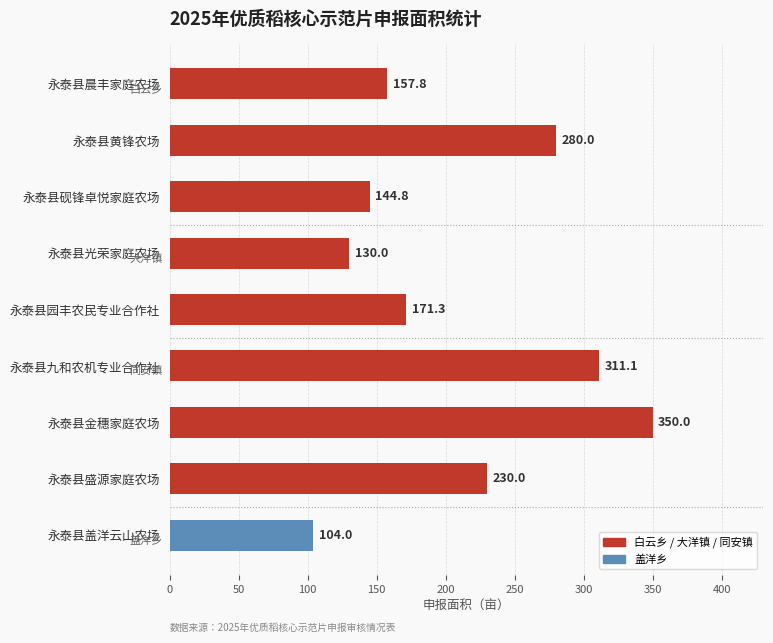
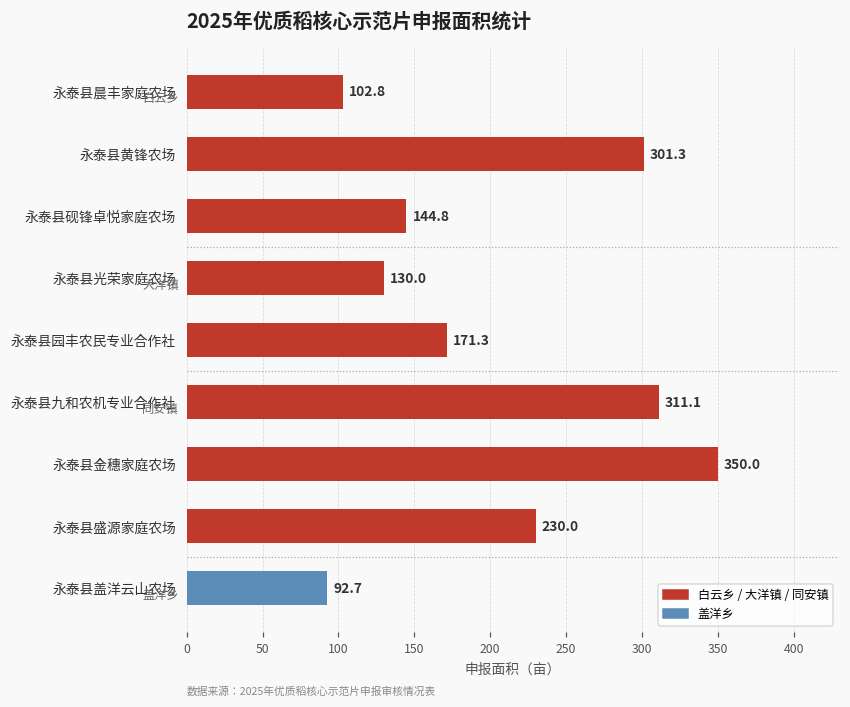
永泰县晨丰家庭农场: 157.8 -> 102.8
永泰县黄锋农场: 280.0 -> 301.3
永泰县盖洋云山农场: 104.0 -> 92.7
